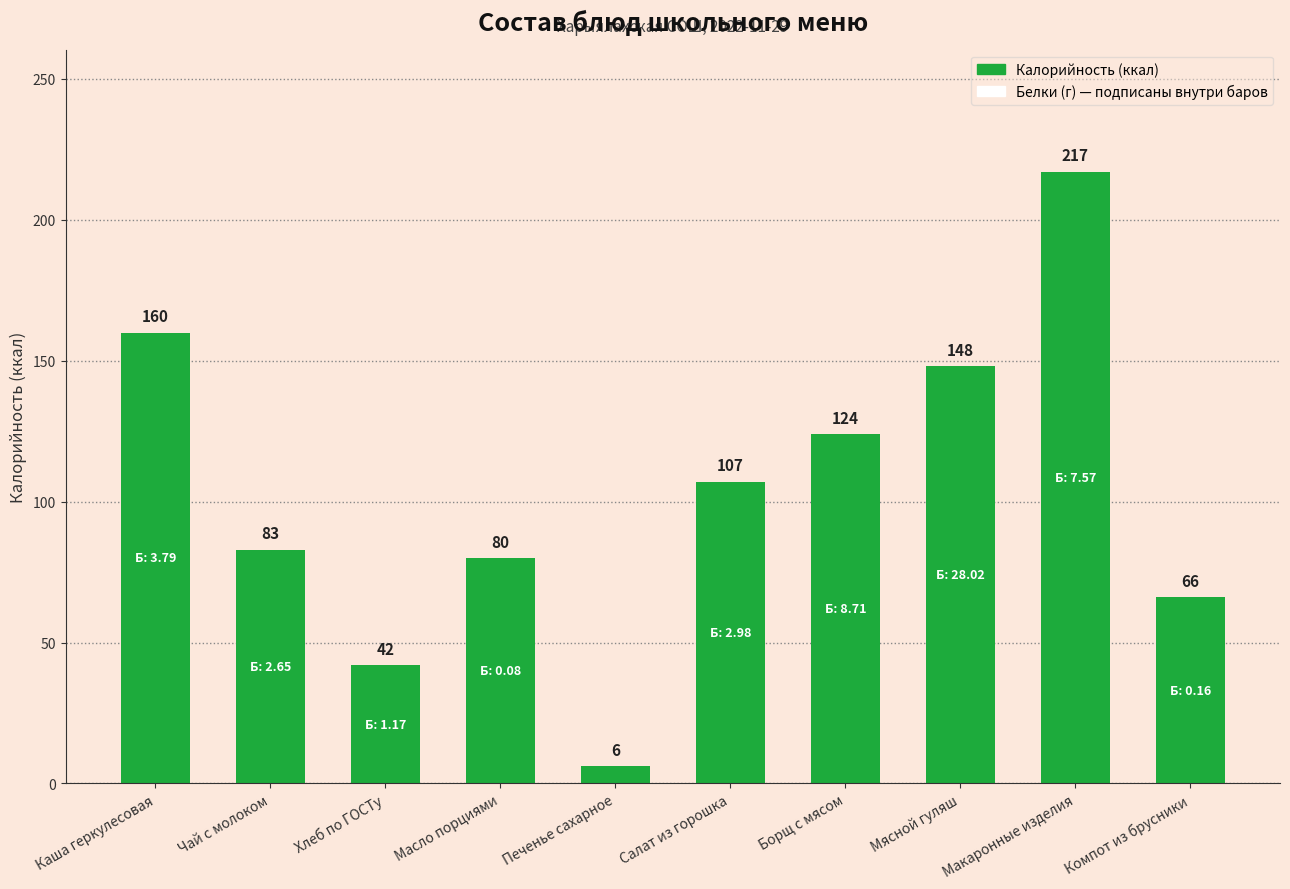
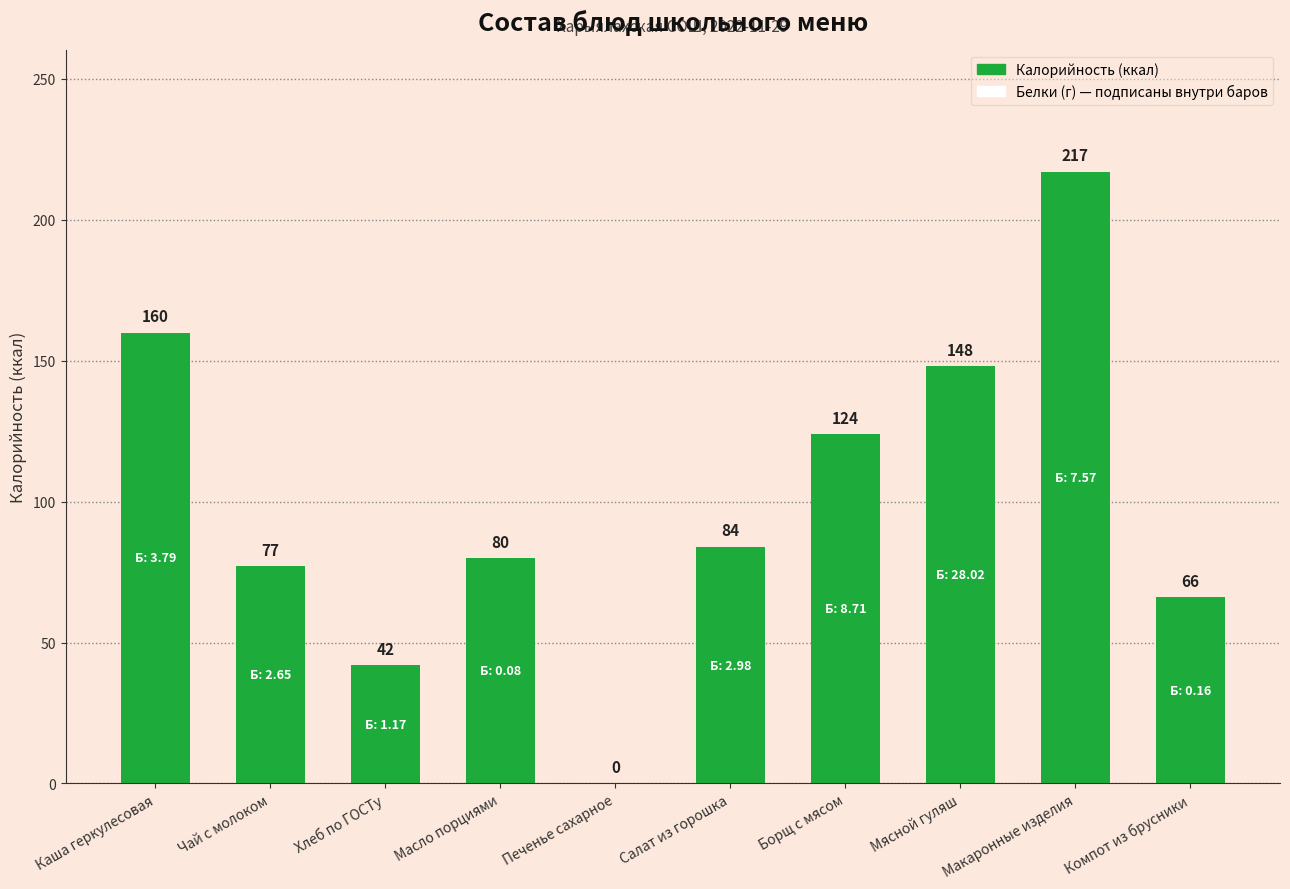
Чай с молоком: 83 -> 77
Печенье сахарное: 6 -> 0
Салат из горошка: 107 -> 84
